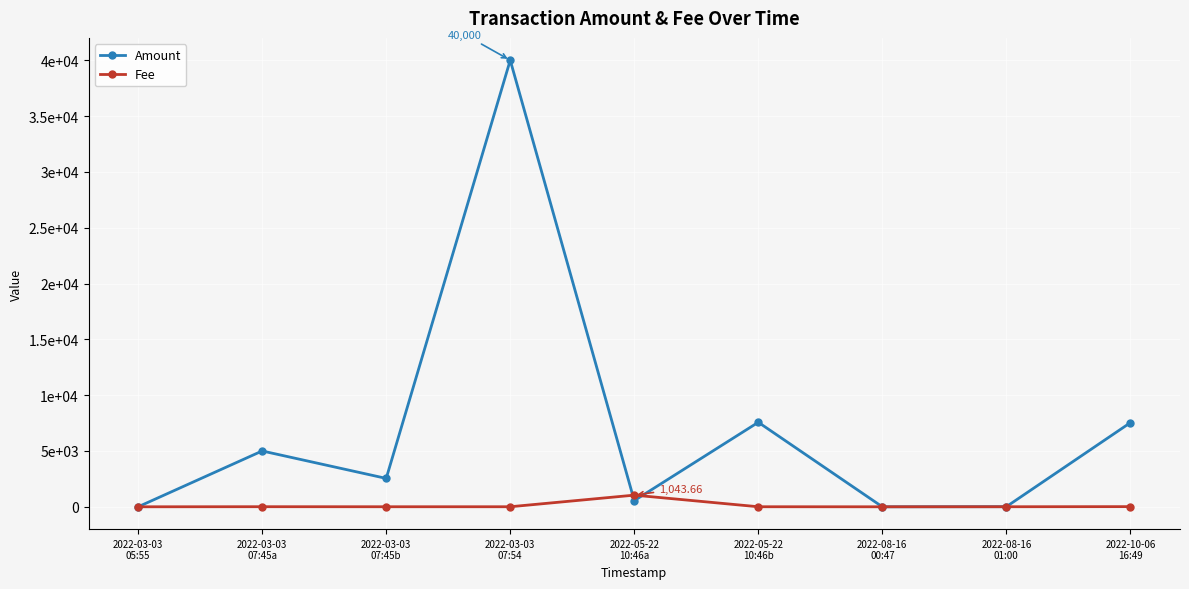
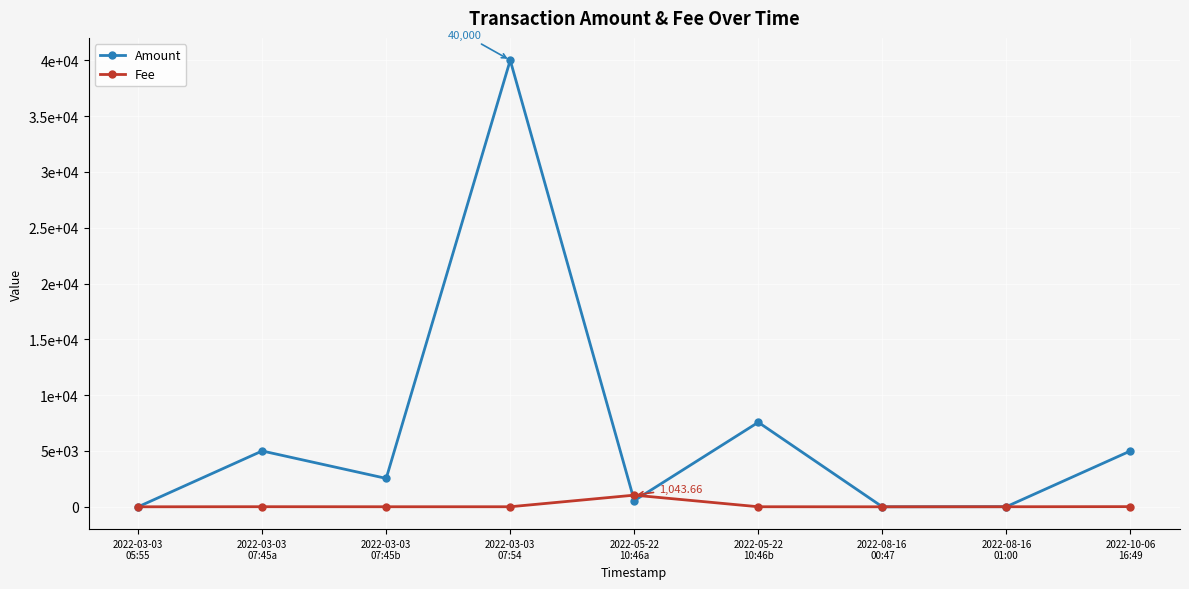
Amount, 2022-10-06 16:49: 7500 -> 5000
